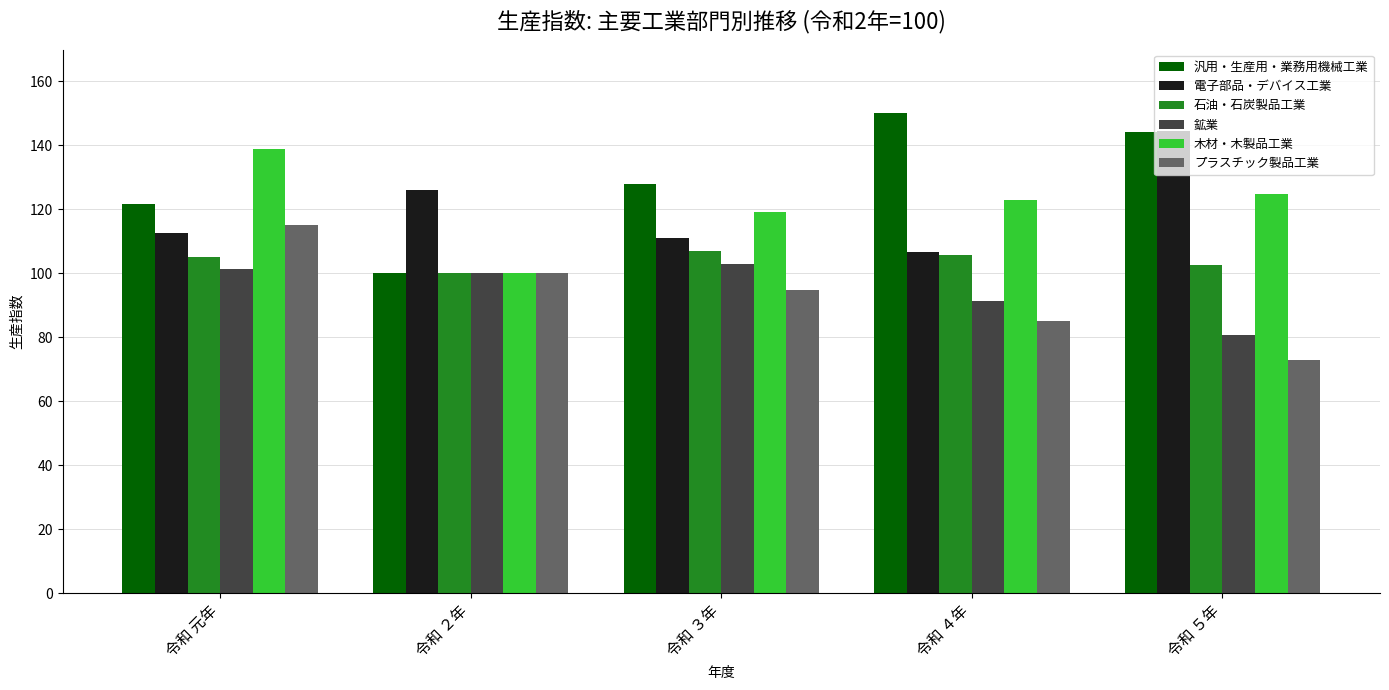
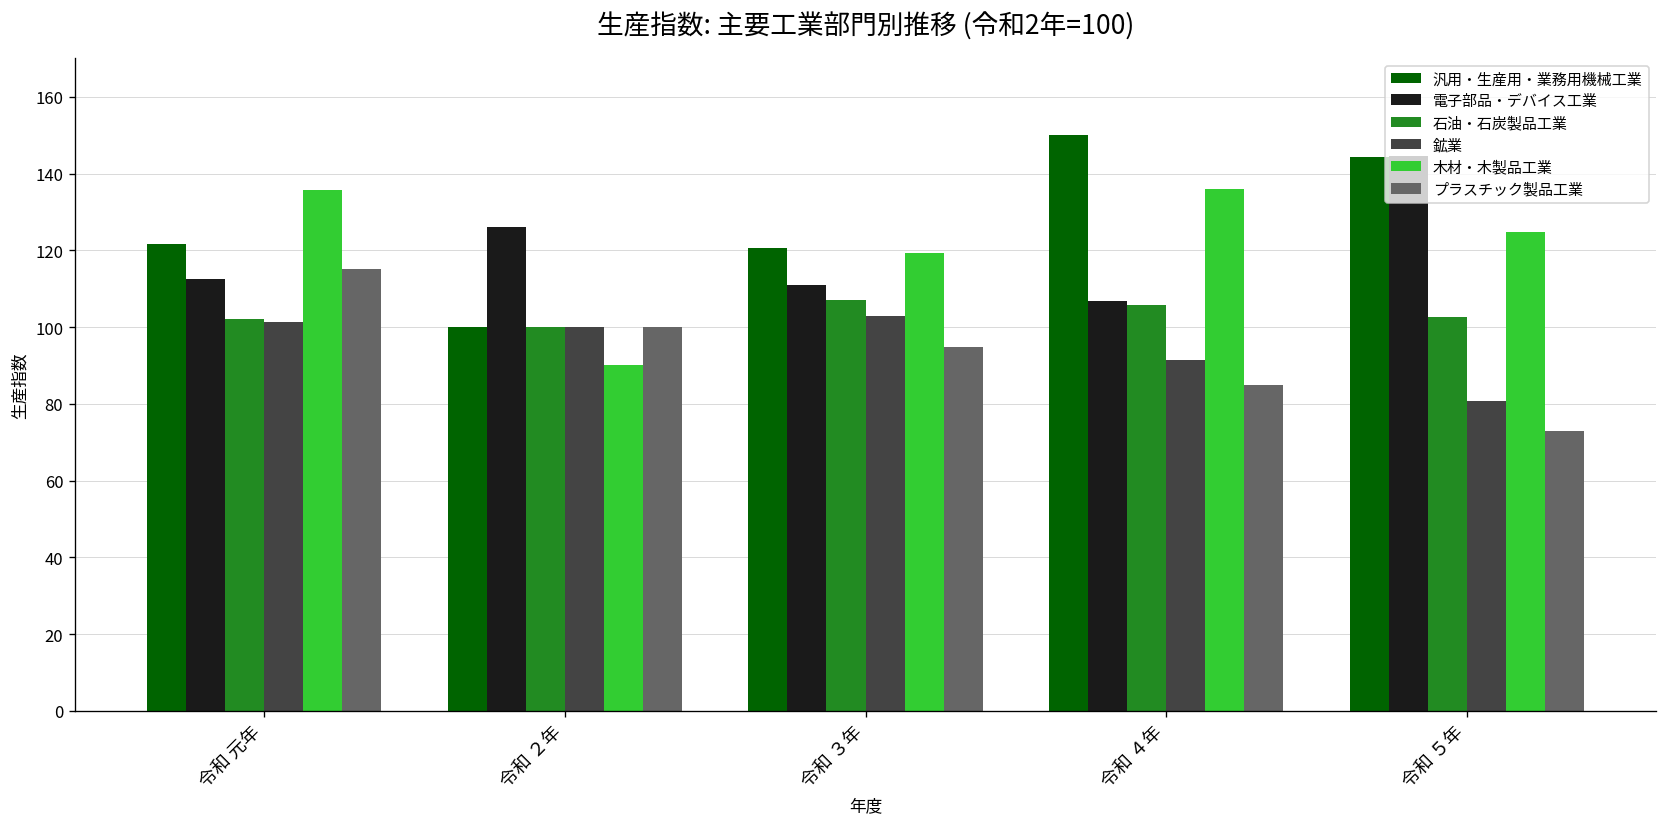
石油・石炭製品工業, 令和 元年: 105 -> 102
木材・木製品工業, 令和 元年: 139 -> 136
木材・木製品工業, 令和 ２年: 100 -> 90
汎用・生産用・業務用機械工業, 令和 ３年: 128 -> 121
木材・木製品工業, 令和 ４年: 123 -> 136
